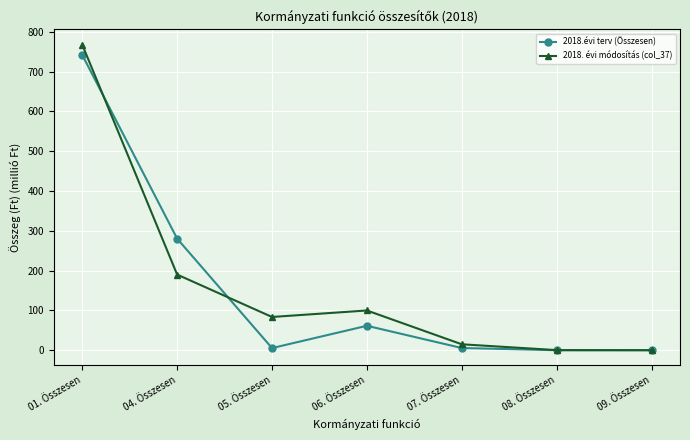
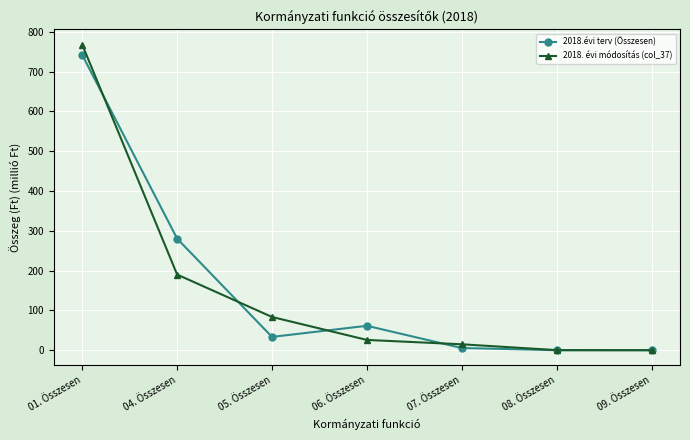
2018.évi terv (Összesen), 05. Összesen: 10 -> 30
2018. évi módosítás (col_37), 06. Összesen: 100 -> 30
